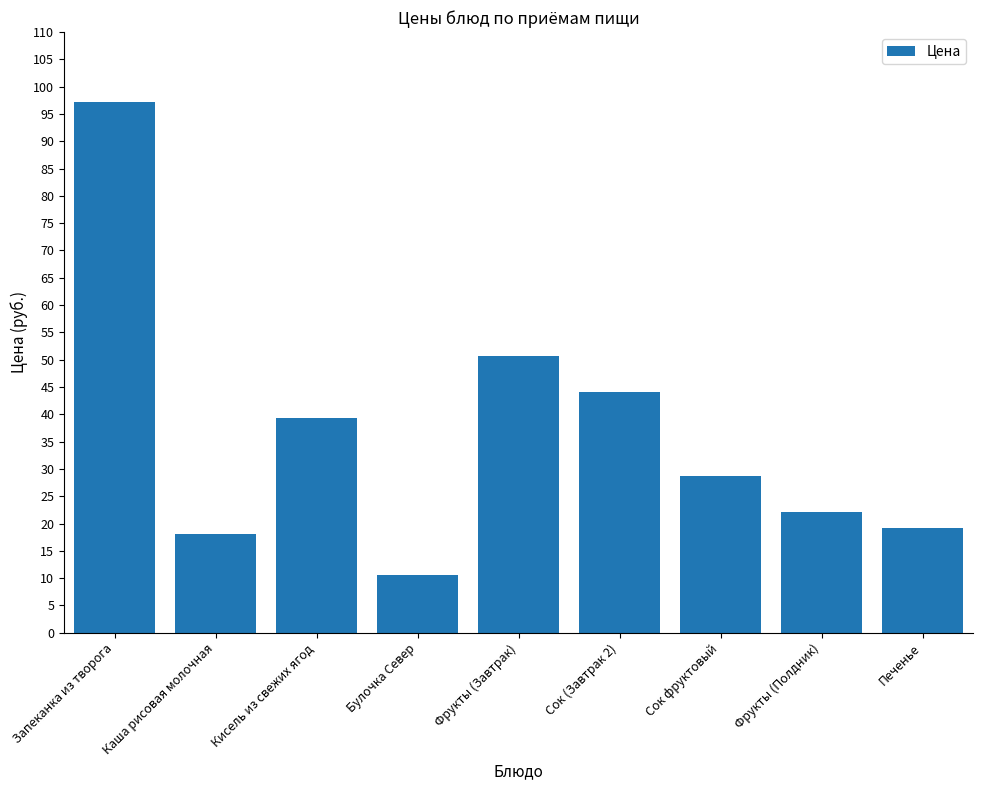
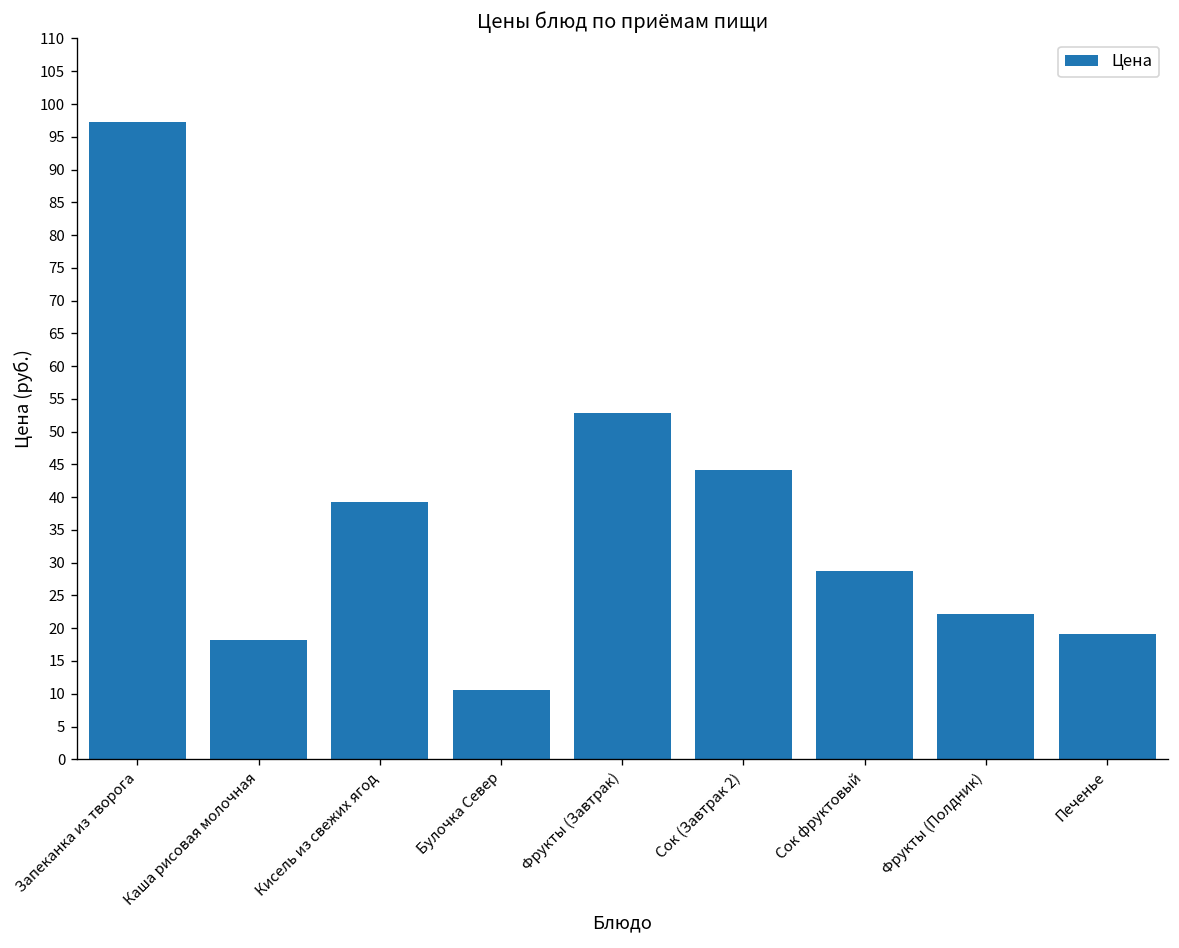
Фрукты (Завтрак): 51 -> 53
